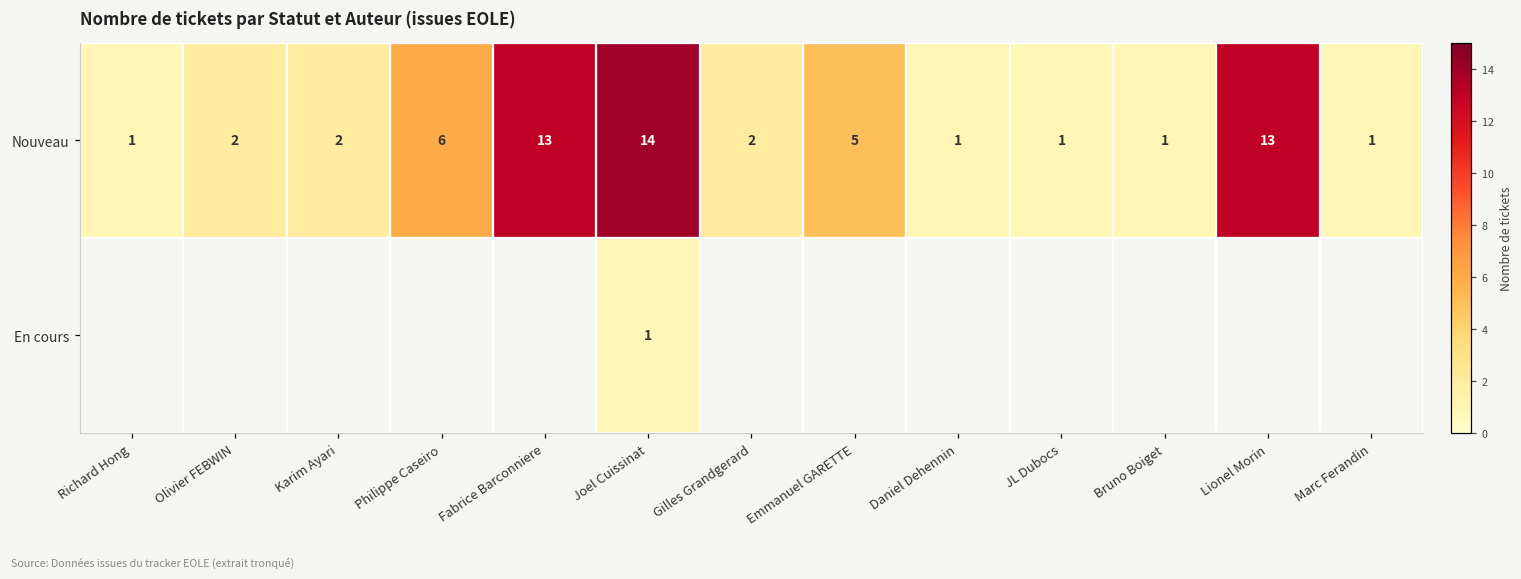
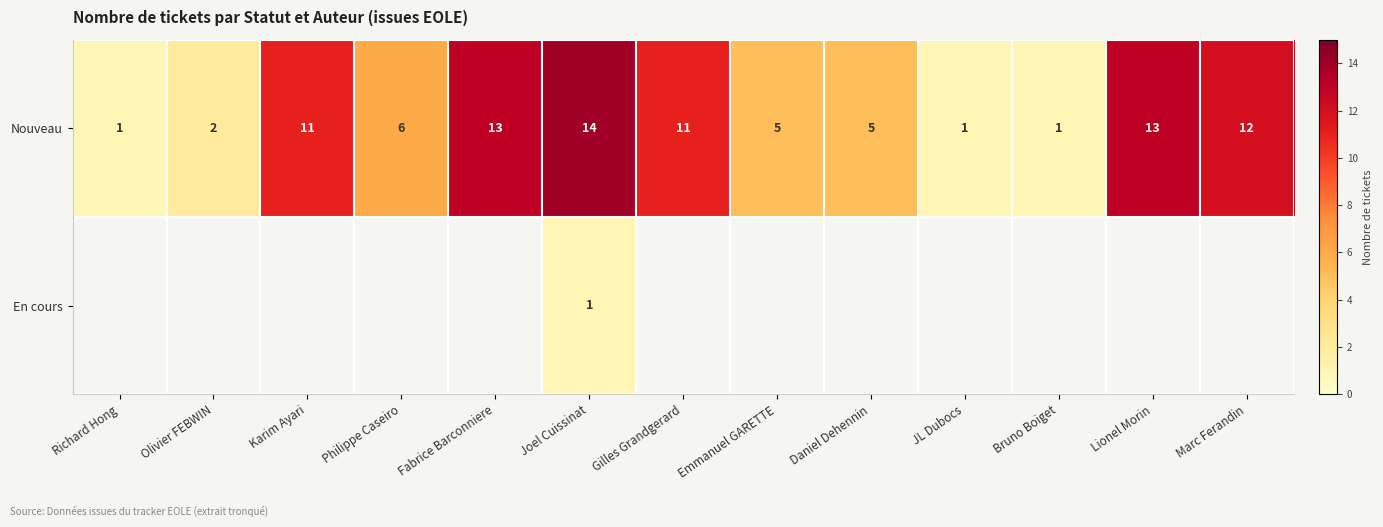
Nouveau, Karim Ayari: 2 -> 11
Nouveau, Gilles Grandgerard: 2 -> 11
Nouveau, Daniel Dehennin: 1 -> 5
Nouveau, Marc Ferandin: 1 -> 12
